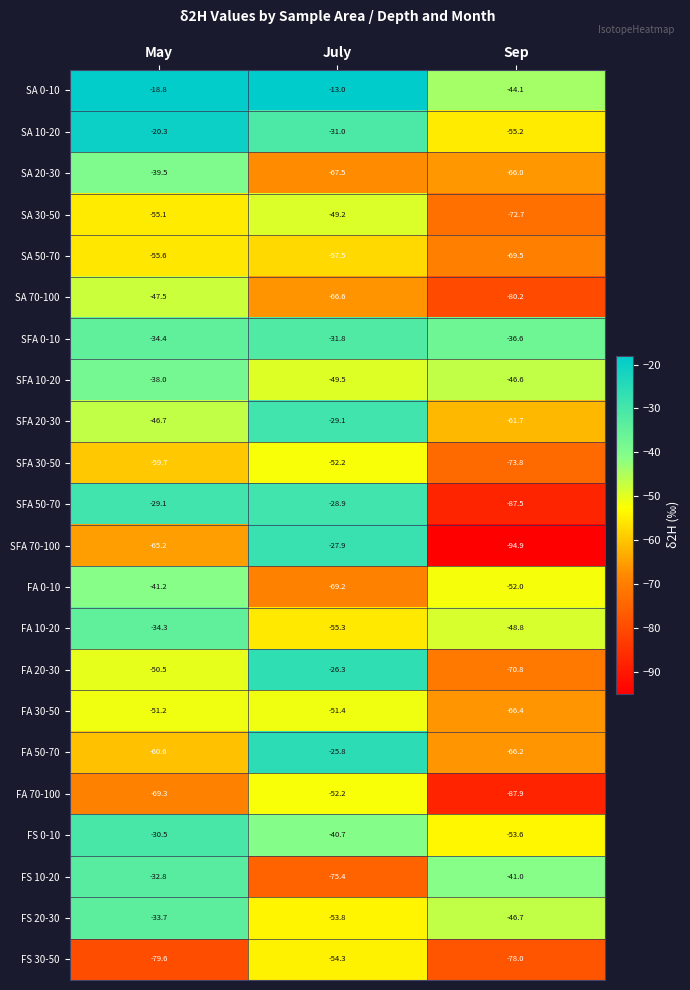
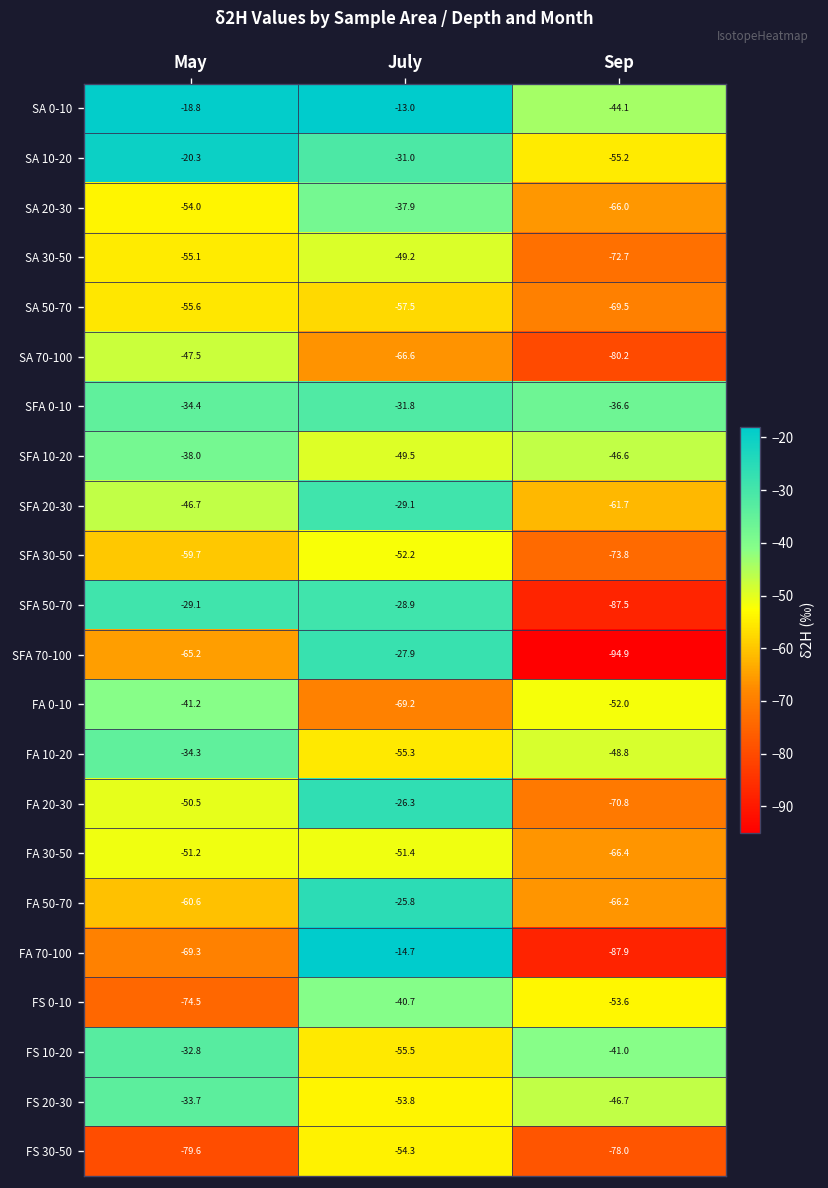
SA 20-30, May: -39.5 -> -54.0
SA 20-30, July: -67.5 -> -37.9
FA 70-100, July: -52.2 -> -14.7
FS 0-10, May: -30.5 -> -74.5
FS 10-20, July: -75.4 -> -55.5
